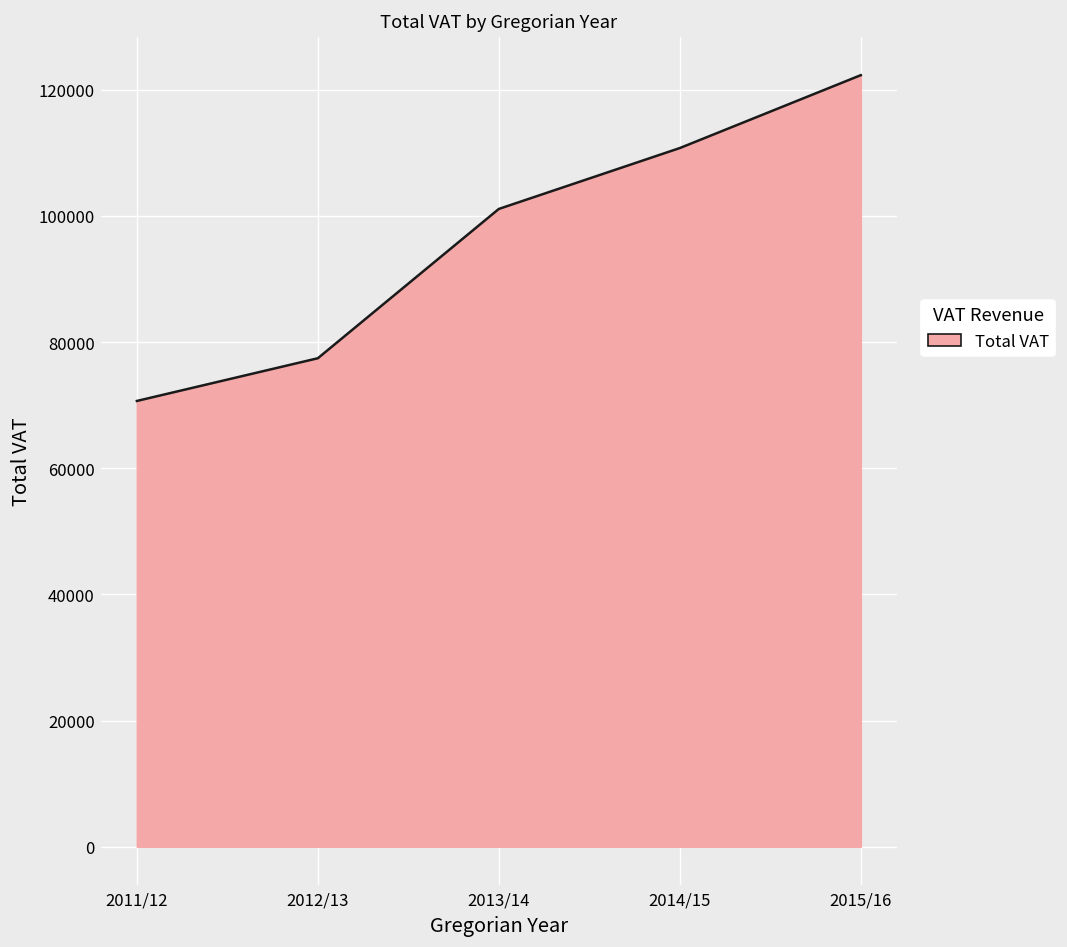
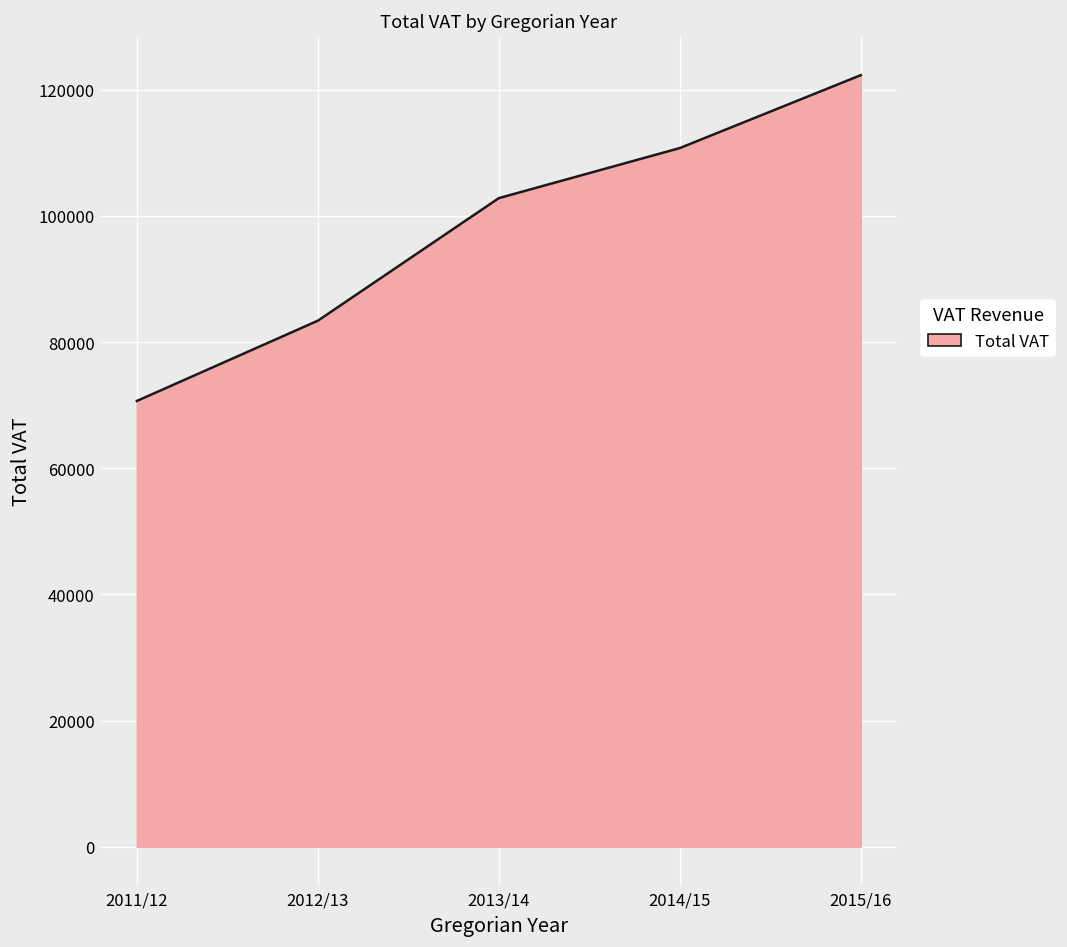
2012/13: 77000 -> 83000
2013/14: 101000 -> 103000
